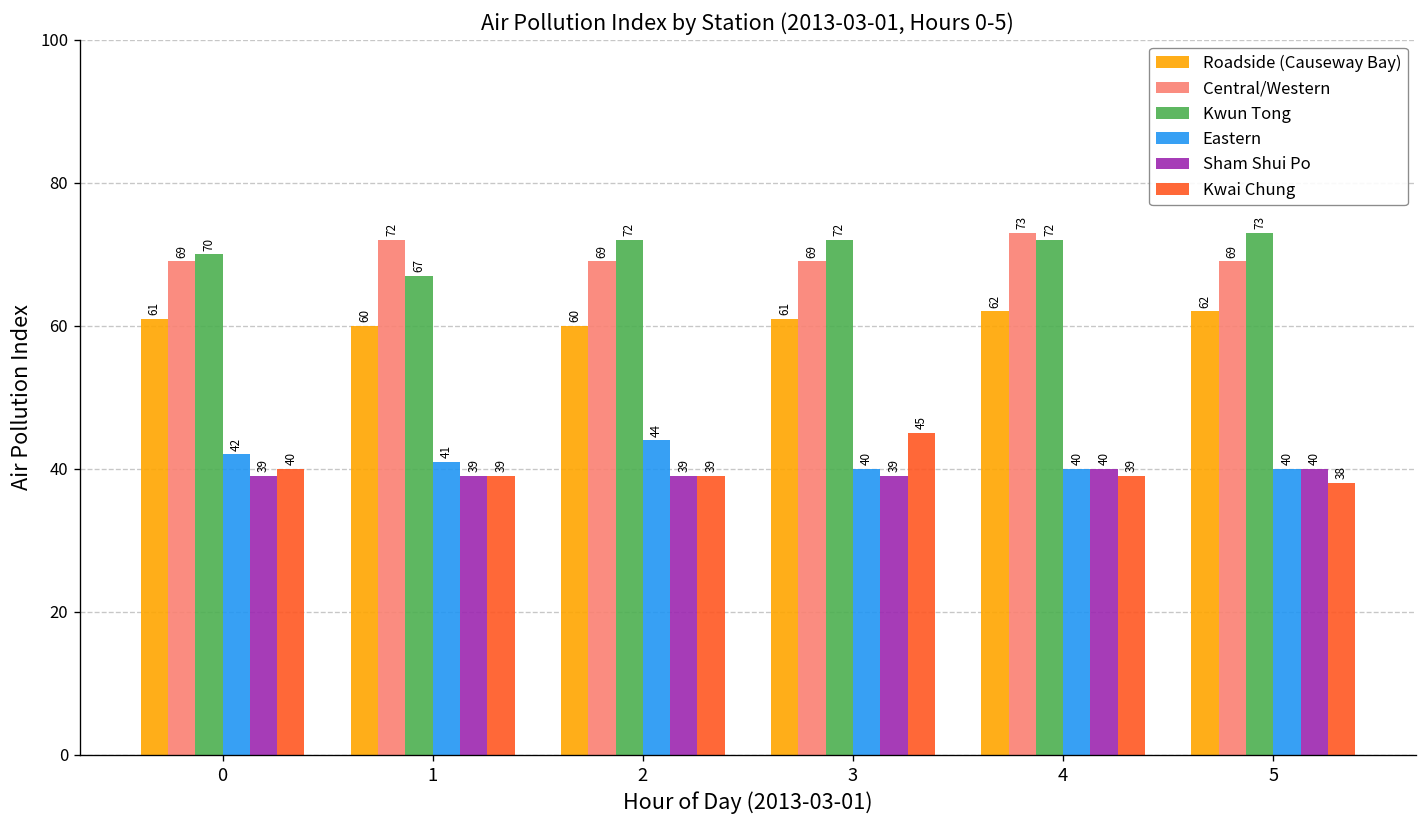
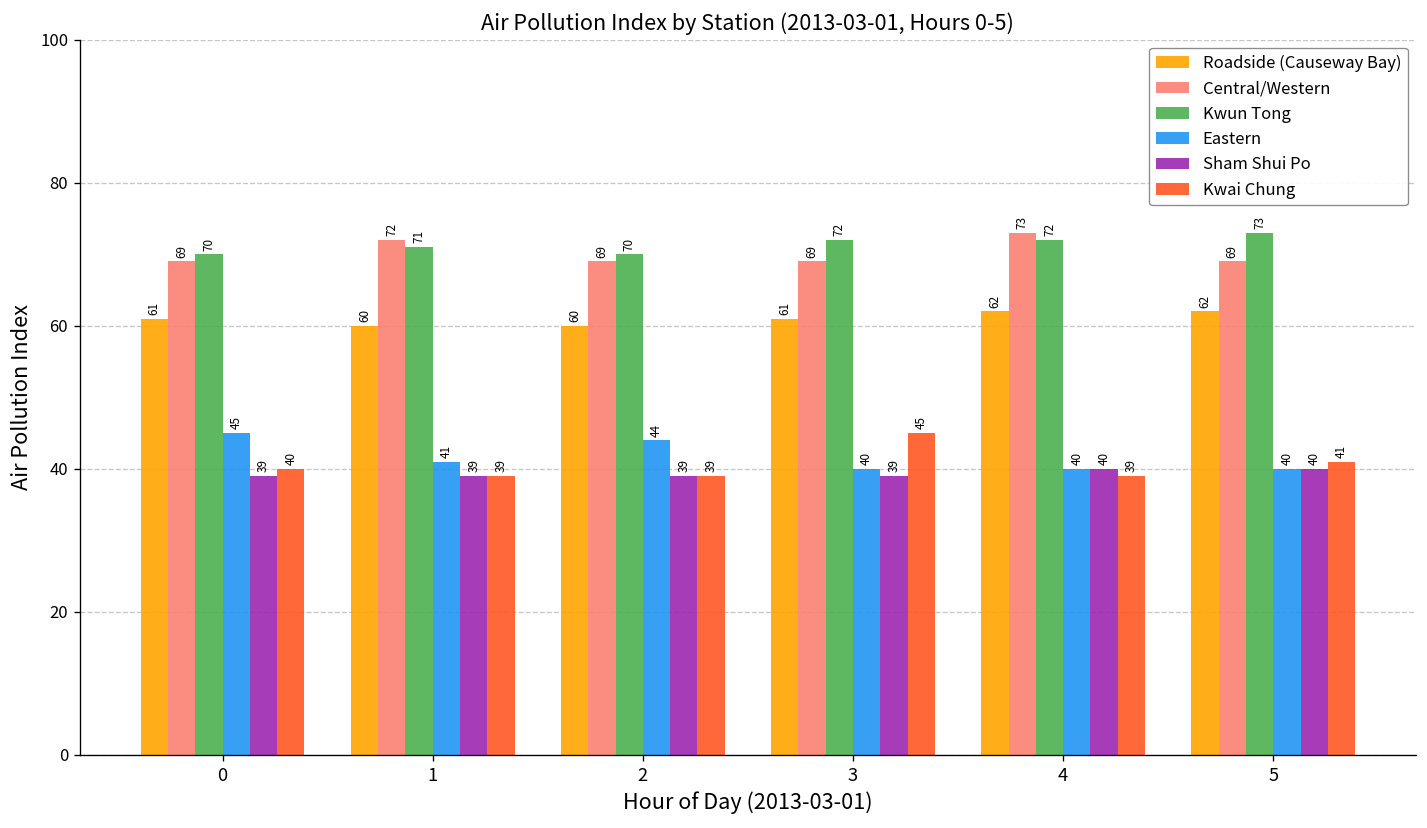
Eastern, 0: 42 -> 45
Kwun Tong, 1: 67 -> 71
Kwun Tong, 2: 72 -> 70
Kwai Chung, 5: 38 -> 41
